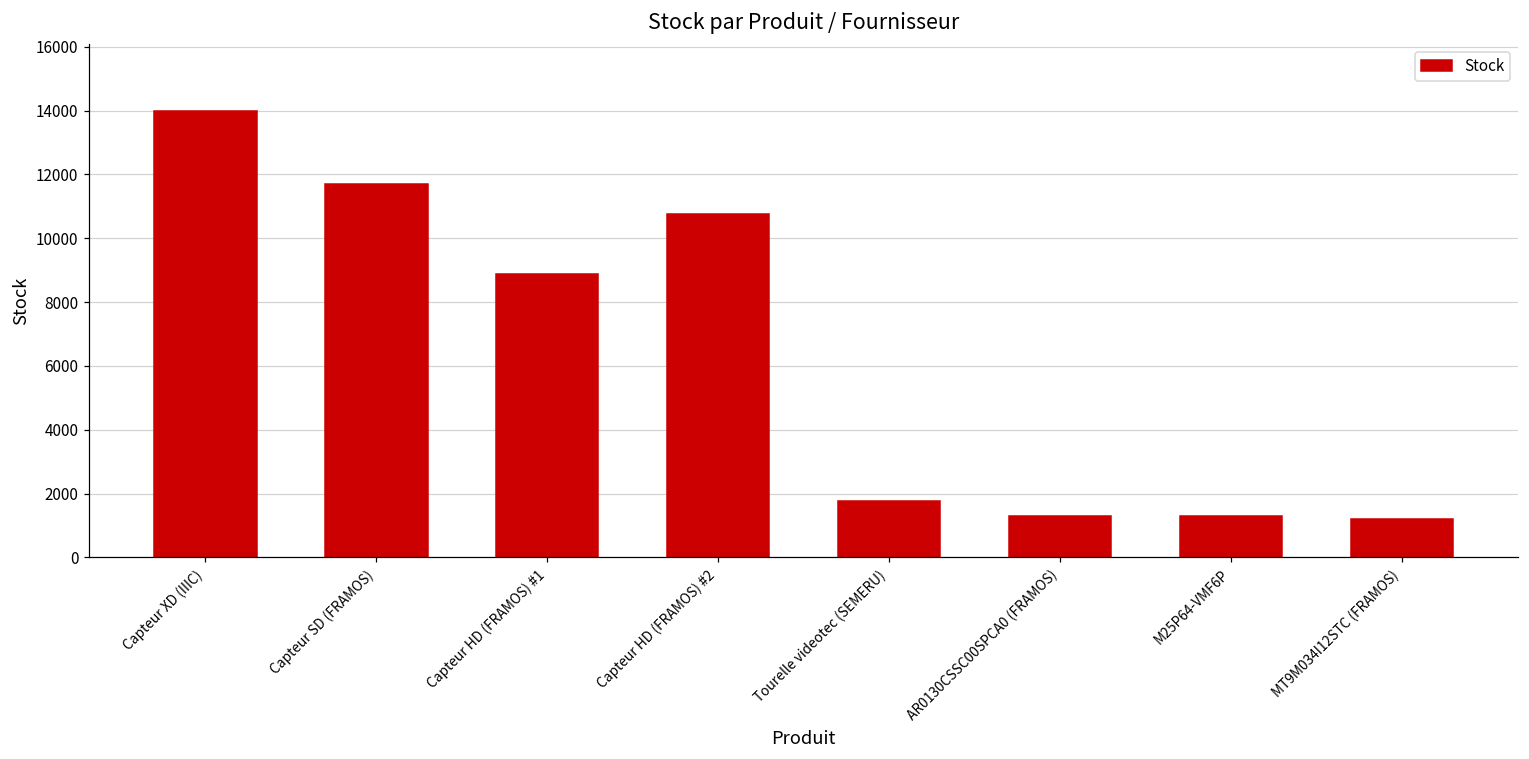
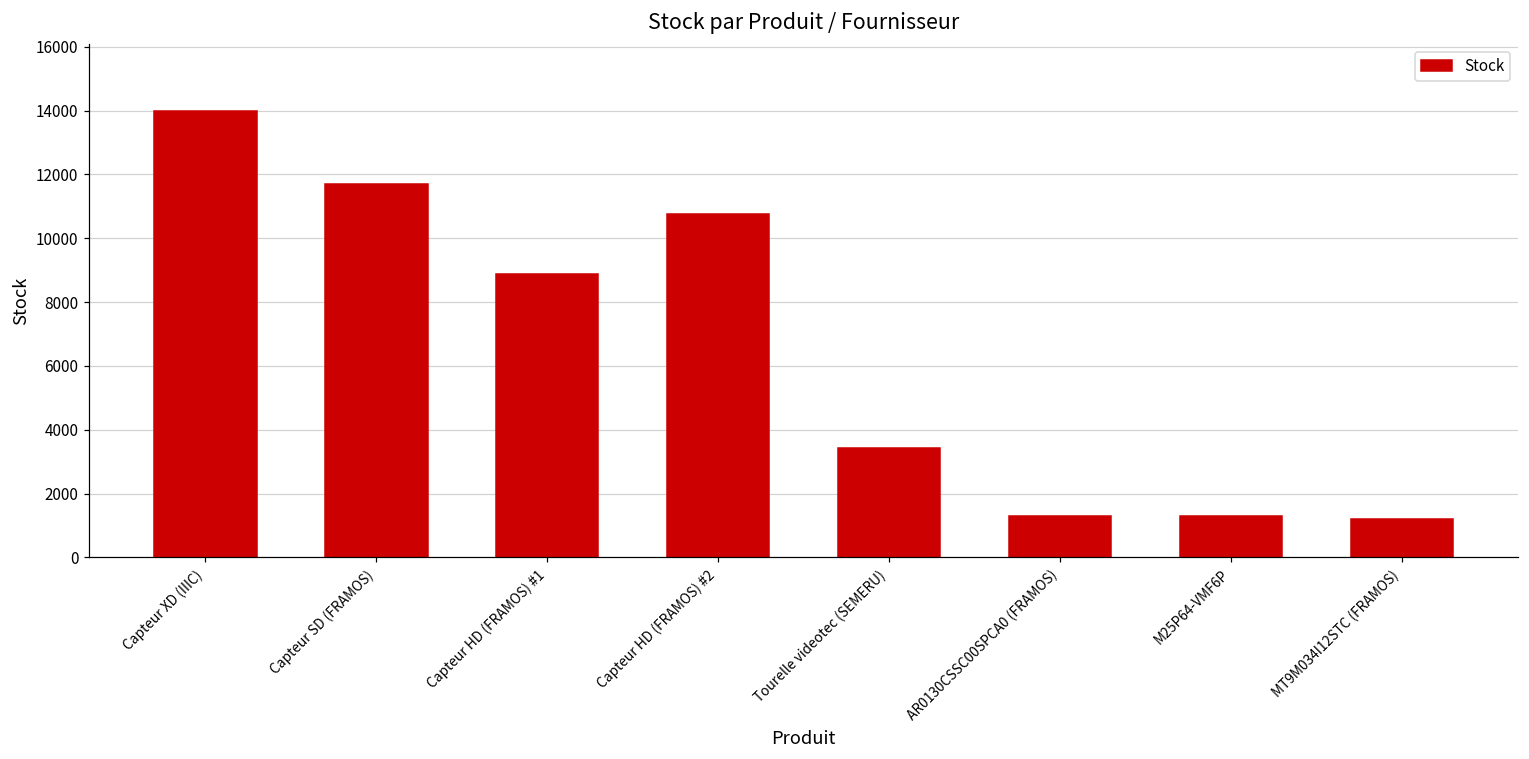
Tourelle videotec (SEMERU): 1800 -> 3400
